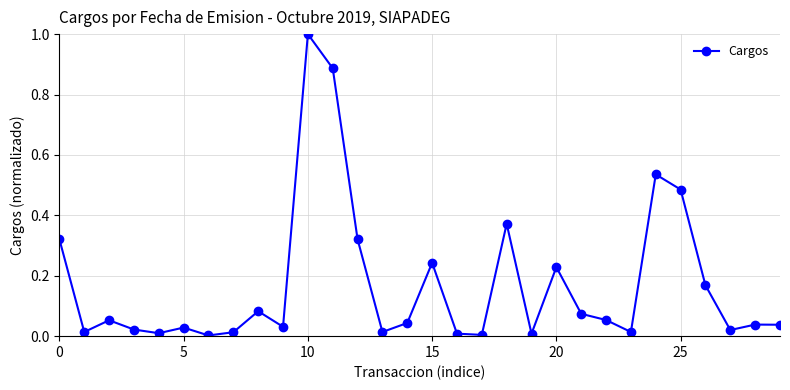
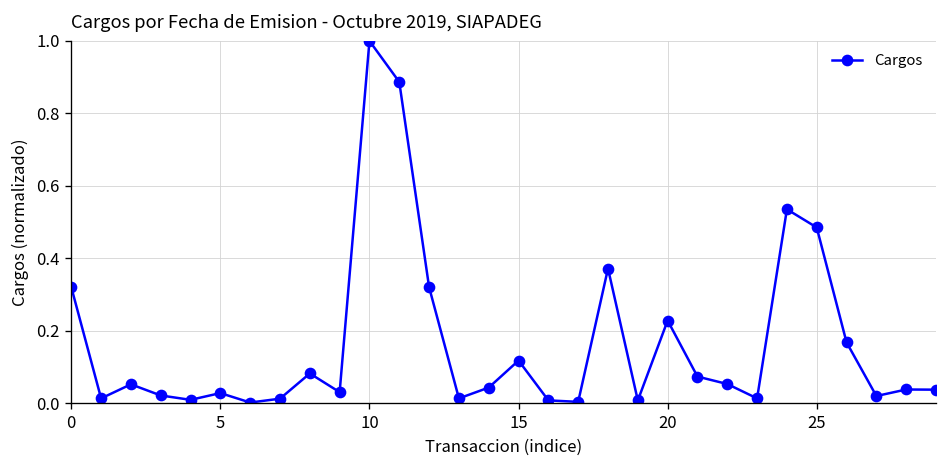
15: 0.24 -> 0.12
